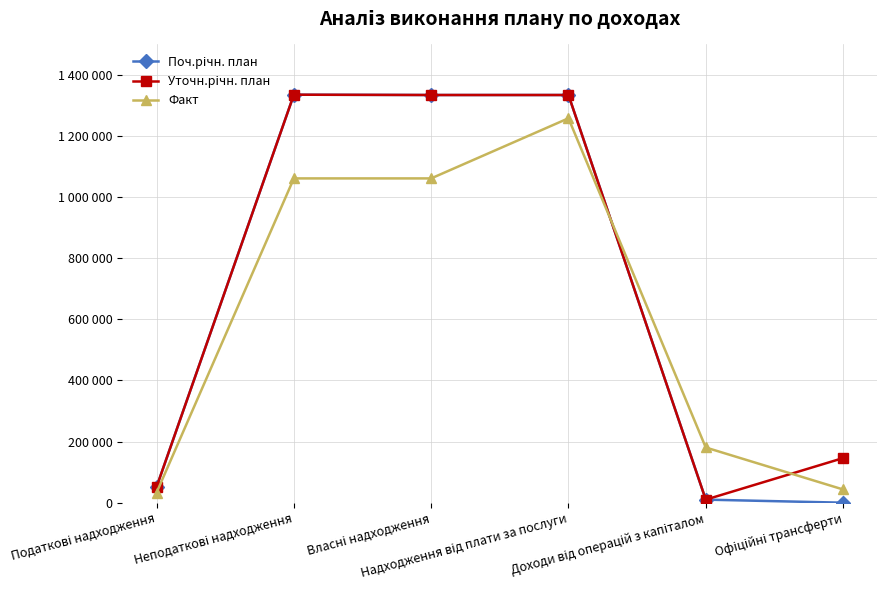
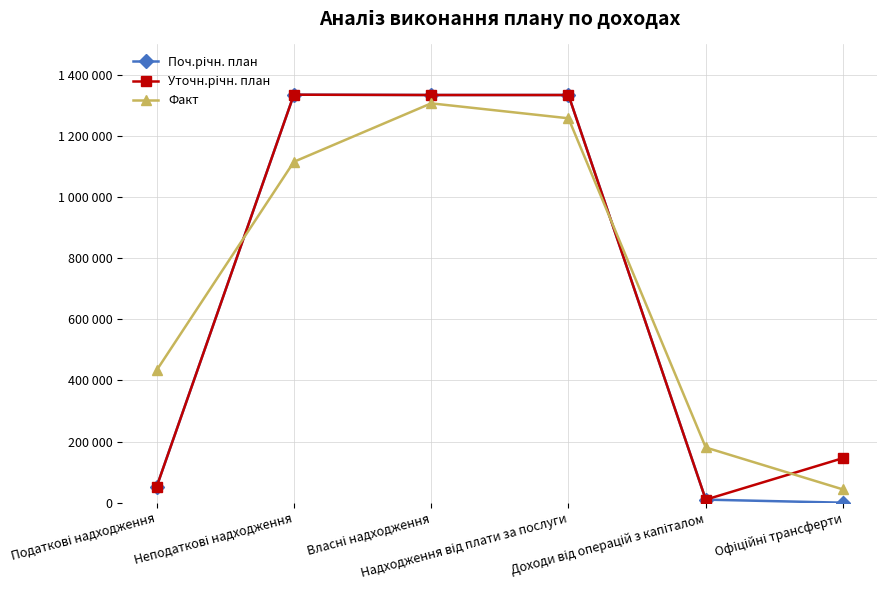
Факт, Податкові надходження: 30000 -> 430000
Факт, Неподаткові надходження: 1060000 -> 1120000
Факт, Власні надходження: 1060000 -> 1310000
